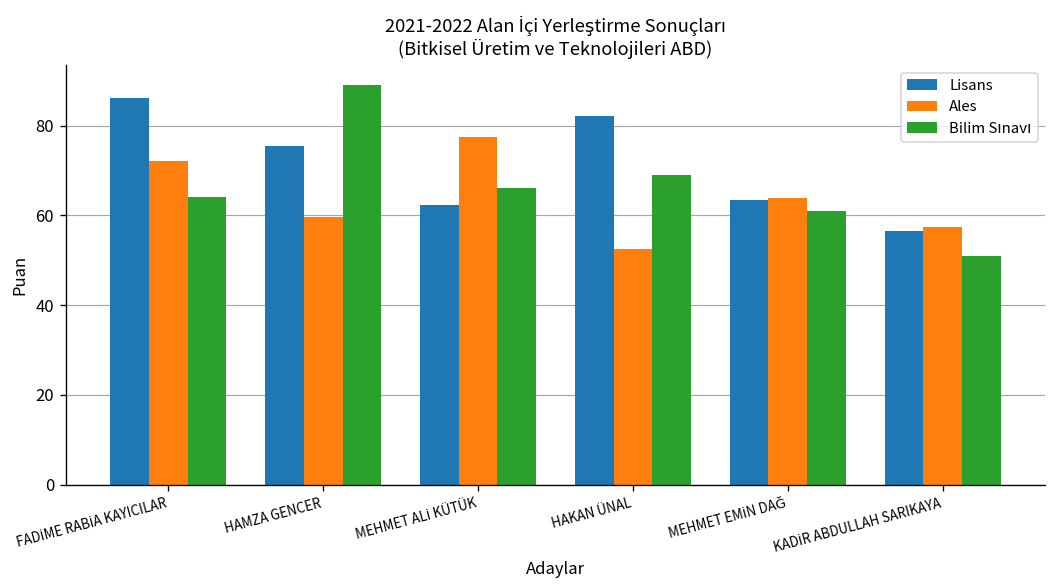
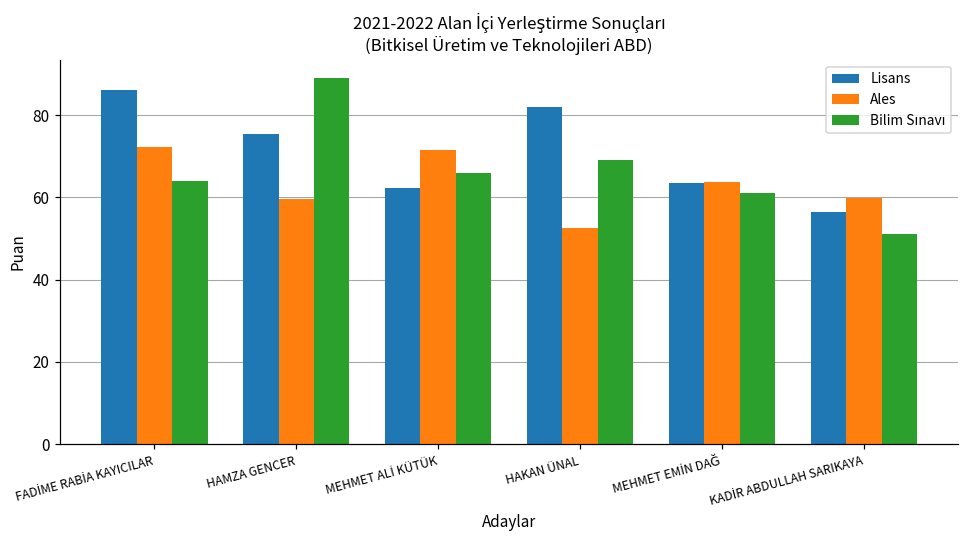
Ales, MEHMET ALİ KÜTÜK: 77 -> 71
Ales, KADİR ABDULLAH SARIKAYA: 57 -> 60
